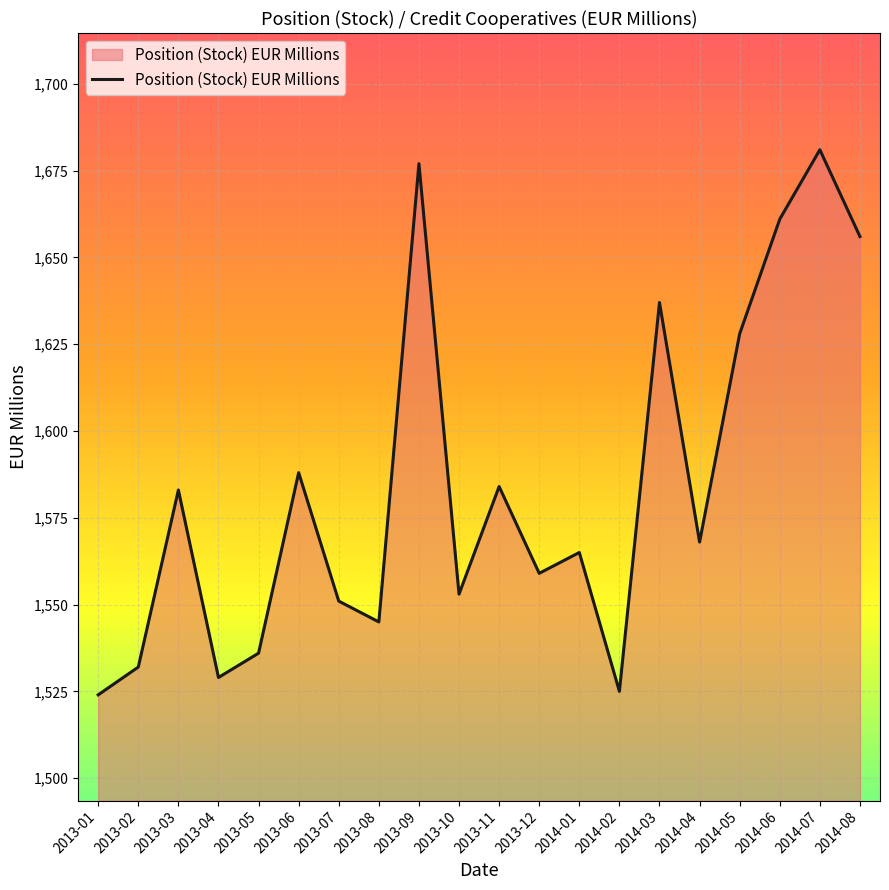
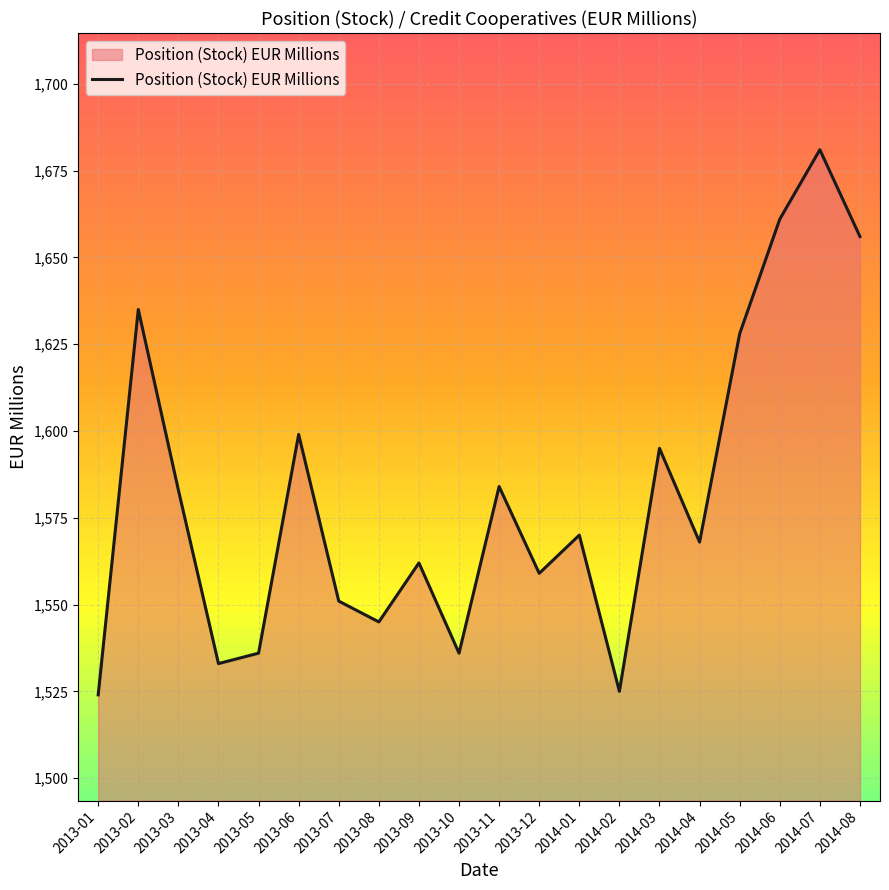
2013-02: 1,532 -> 1,635
2013-04: 1,529 -> 1,533
2013-06: 1,588 -> 1,599
2013-09: 1,677 -> 1,562
2013-10: 1,553 -> 1,536
2014-01: 1,565 -> 1,570
2014-03: 1,637 -> 1,595
